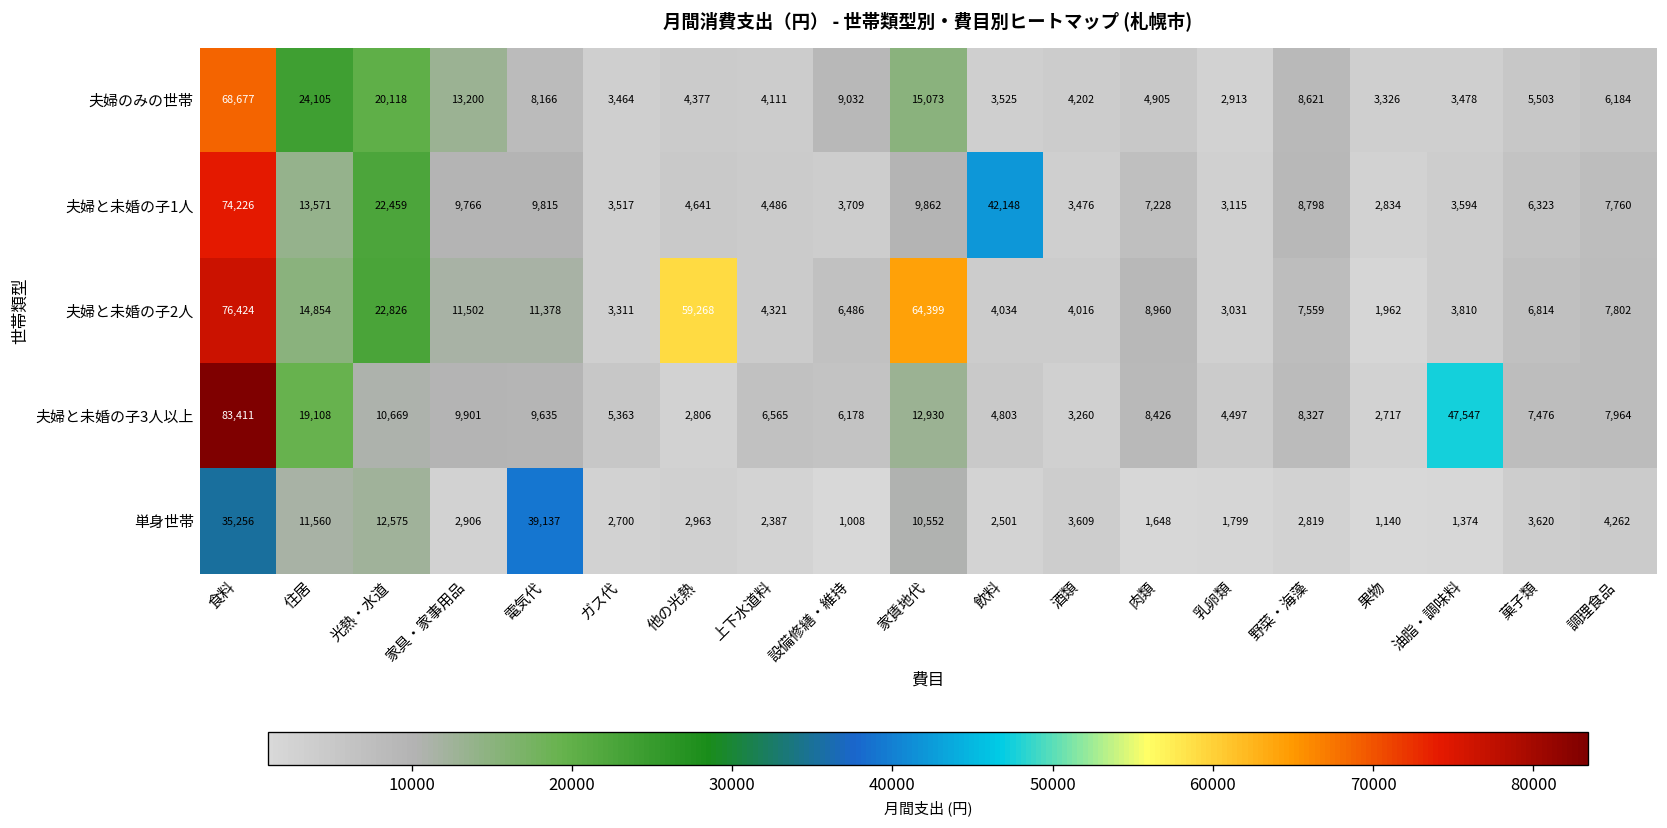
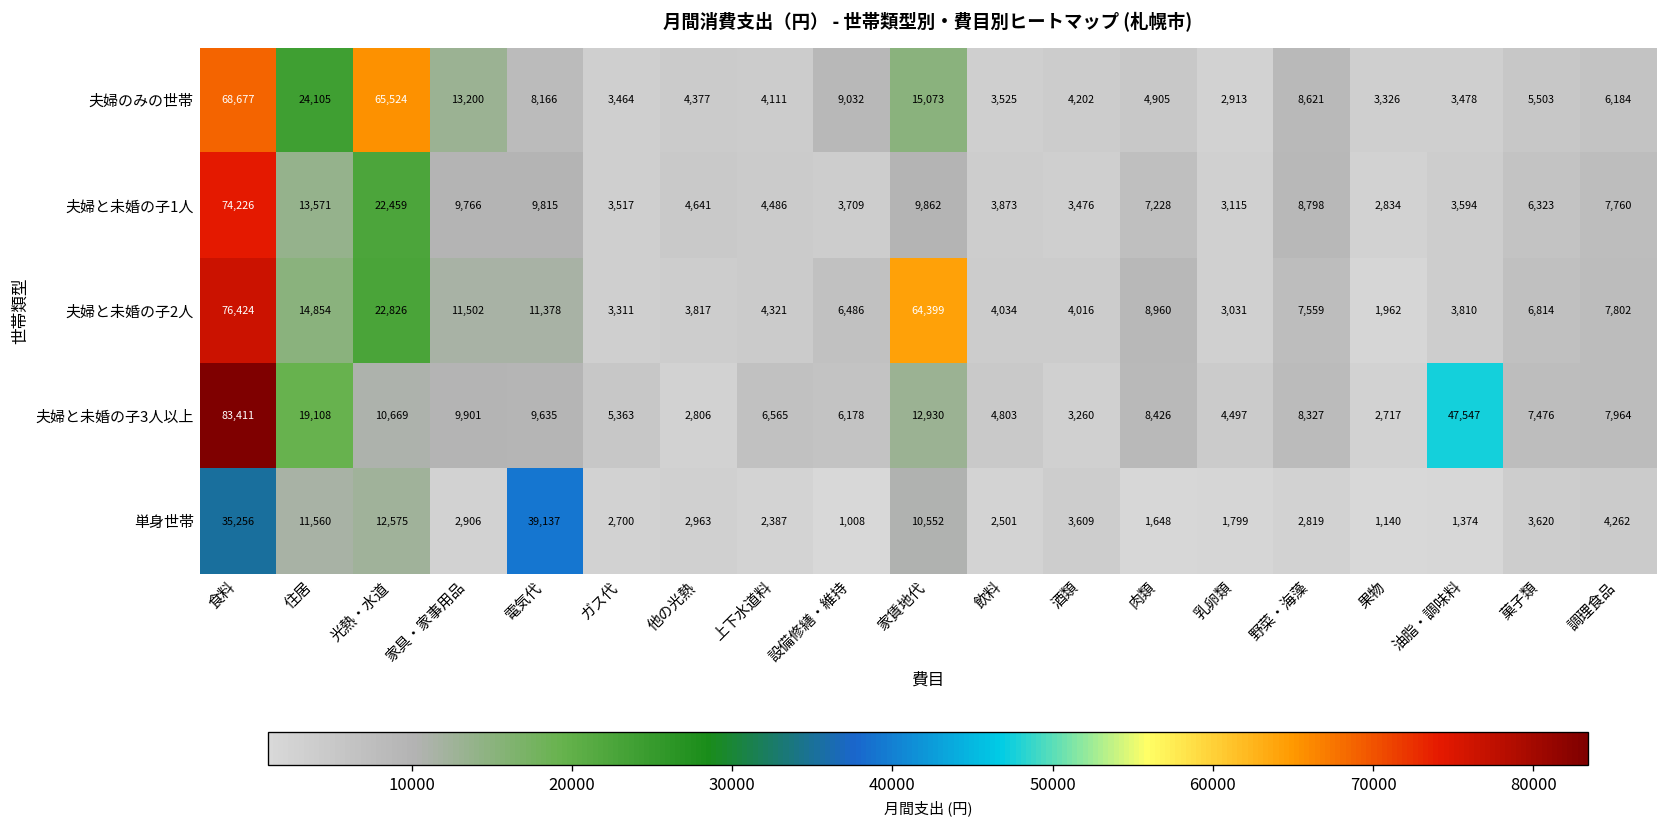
夫婦のみの世帯, 光熱・水道: 20,118 -> 65,524
夫婦と未婚の子1人, 飲料: 42,148 -> 3,873
夫婦と未婚の子2人, 他の光熱: 59,268 -> 3,817
